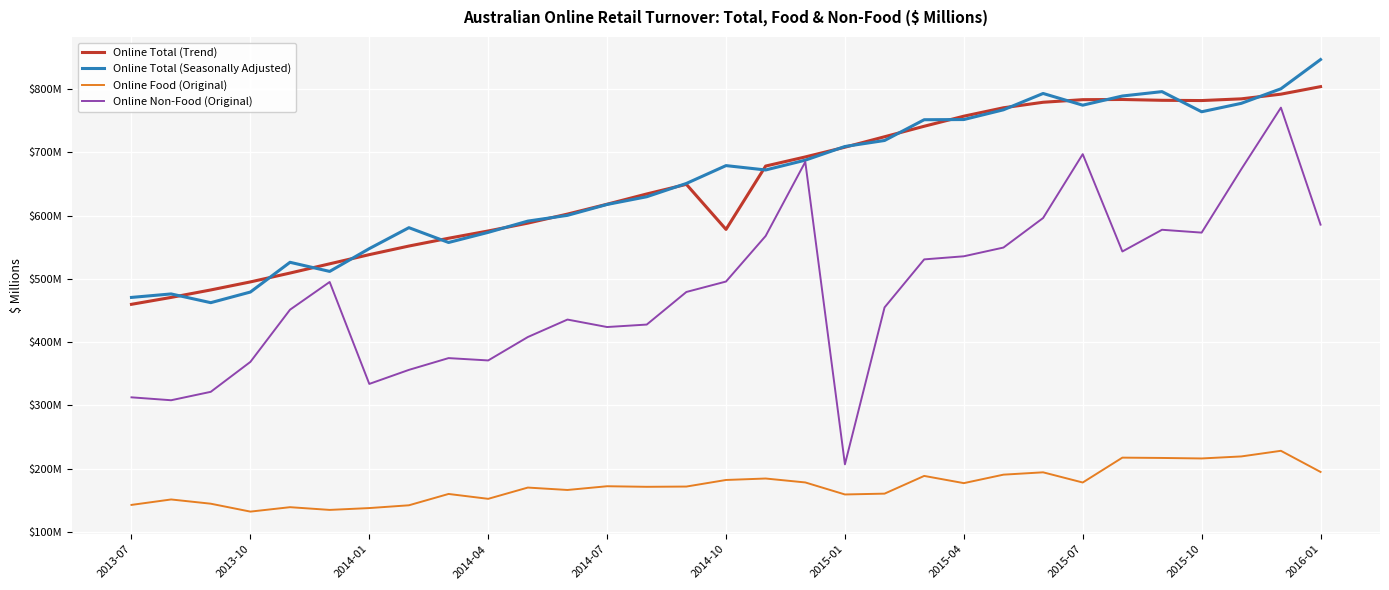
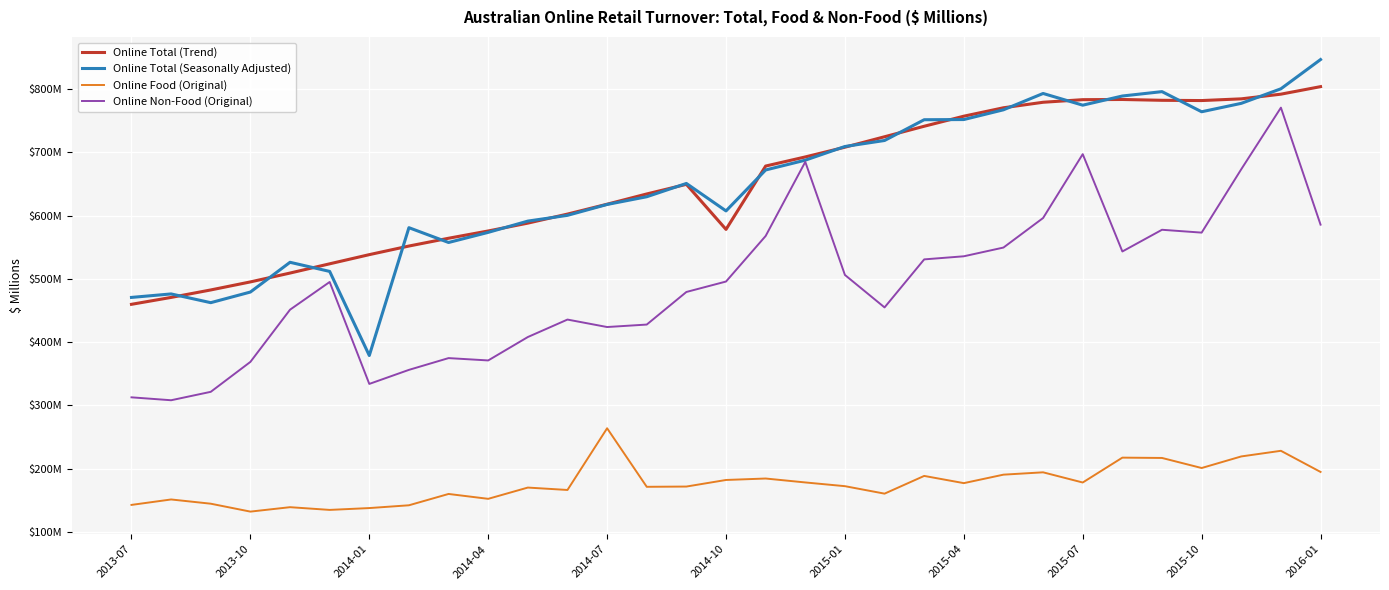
Online Total (Seasonally Adjusted), 2014-01: $550000000 -> $380000000
Online Food (Original), 2014-07: $170000000 -> $260000000
Online Total (Seasonally Adjusted), 2014-10: $680000000 -> $610000000
Online Food (Original), 2015-01: $160000000 -> $170000000
Online Non-Food (Original), 2015-01: $210000000 -> $510000000
Online Food (Original), 2015-10: $220000000 -> $200000000
